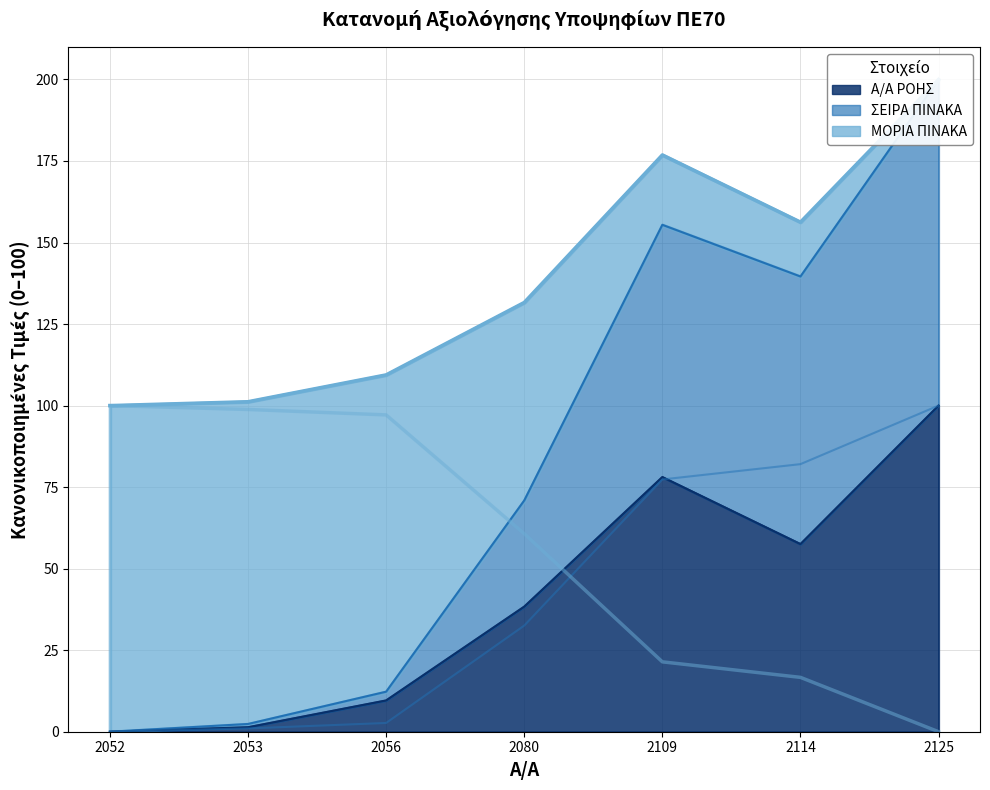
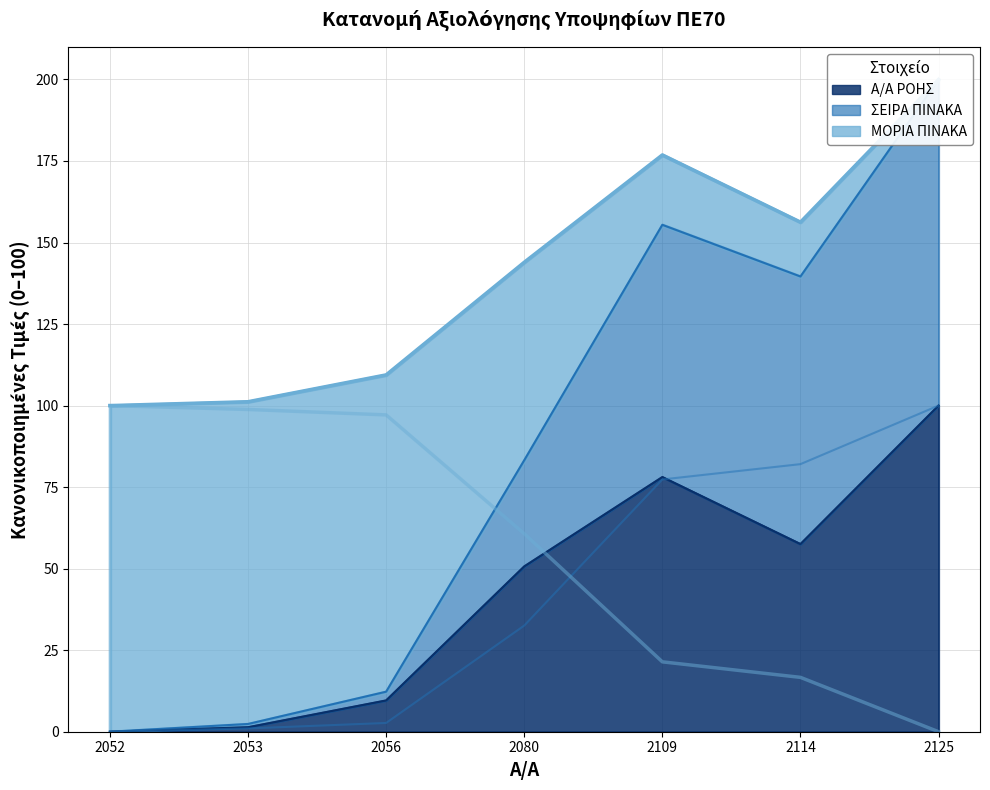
Α/Α ΡΟΗΣ, 2080: 38 -> 51
